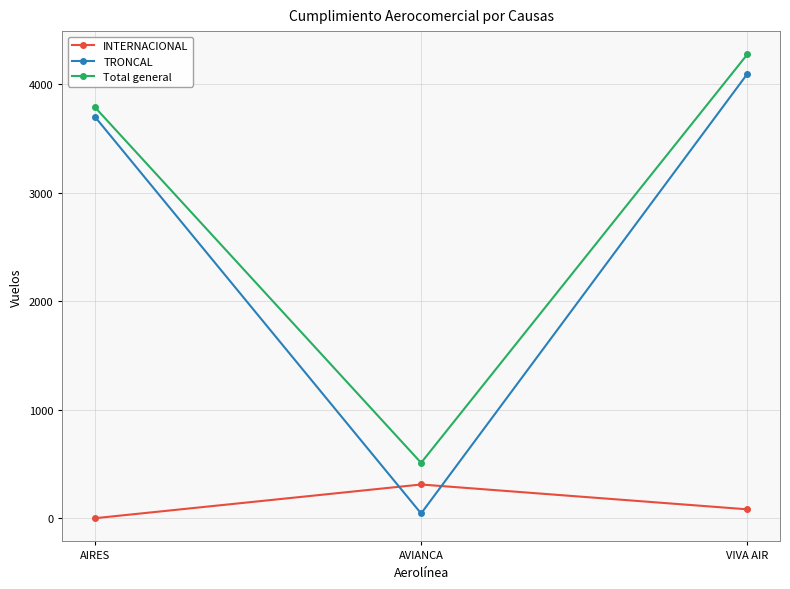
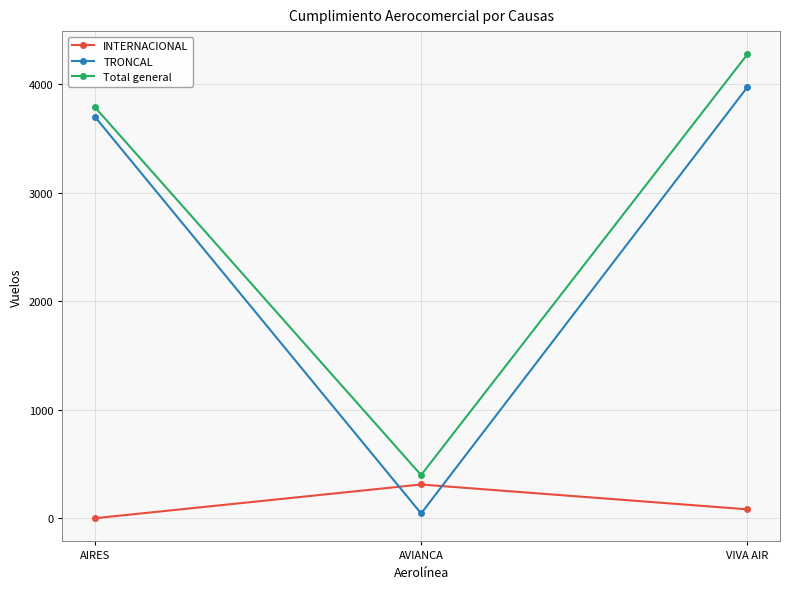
Total general, AVIANCA: 510 -> 400
TRONCAL, VIVA AIR: 4100 -> 3980
